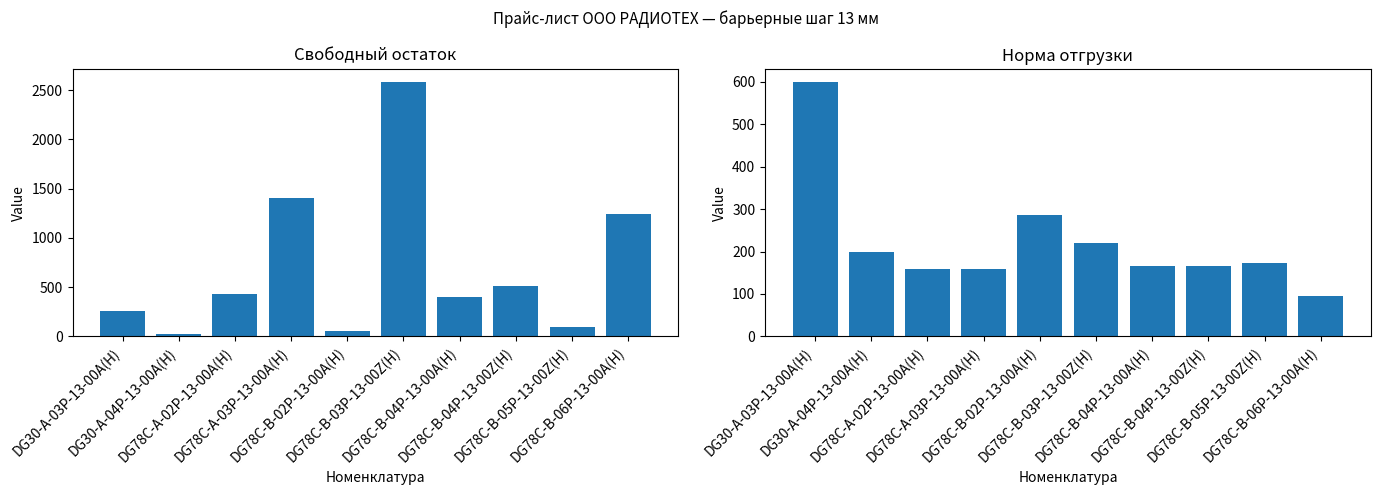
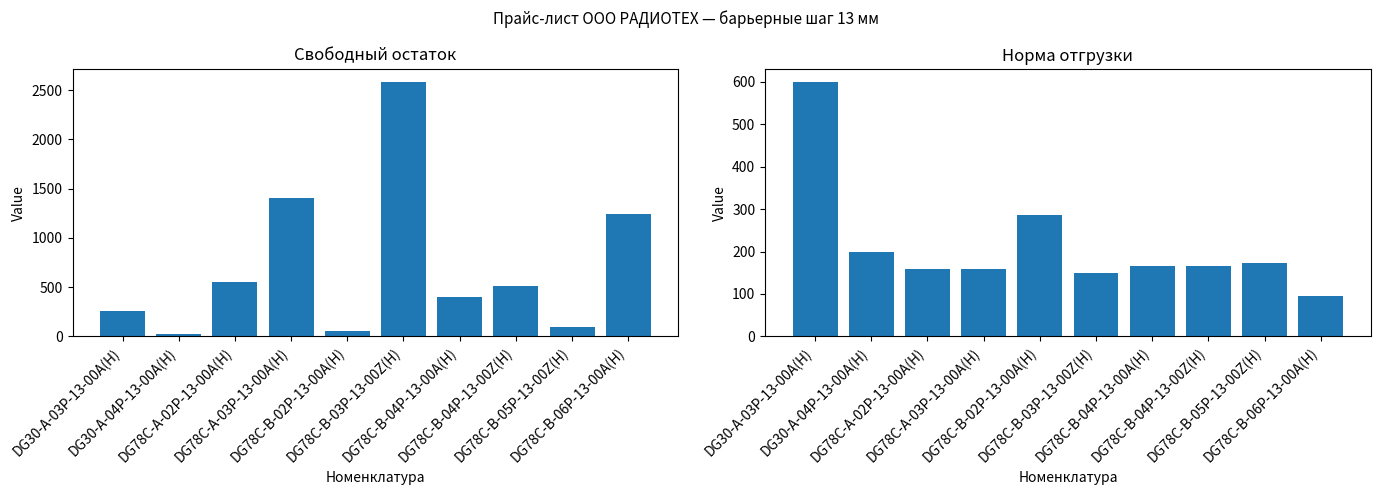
Свободный остаток, DG78C-A-02P-13-00A(H): 400 -> 600
Норма отгрузки, DG78C-B-03P-13-00Z(H): 220 -> 150
